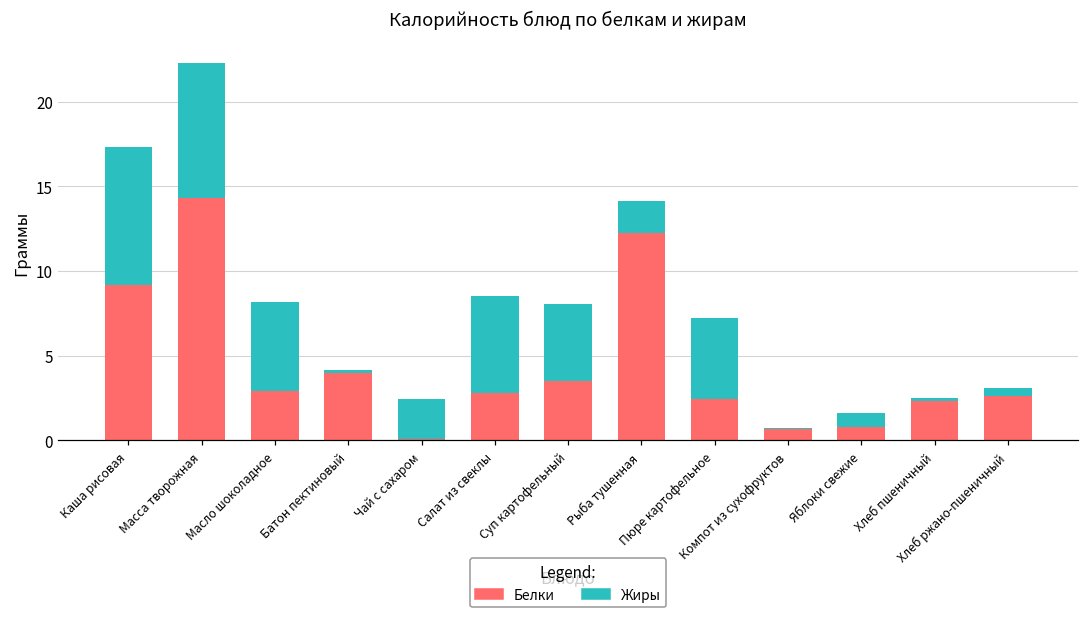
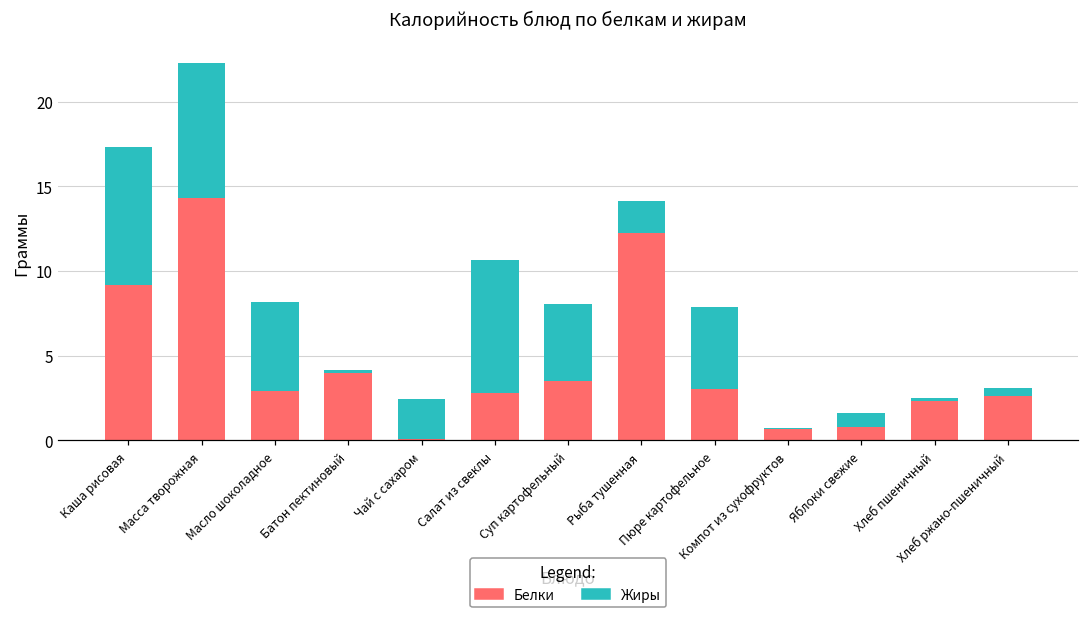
Жиры, Салат из свеклы: 5.7 -> 7.8
Белки, Пюре картофельное: 2.4 -> 3.1
